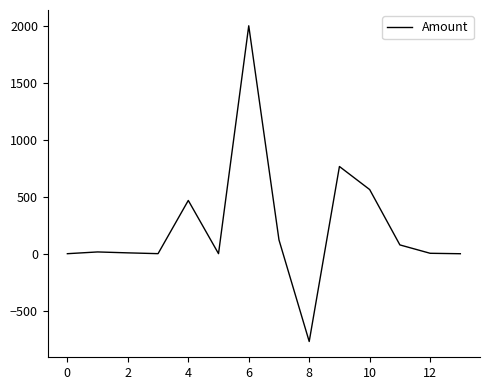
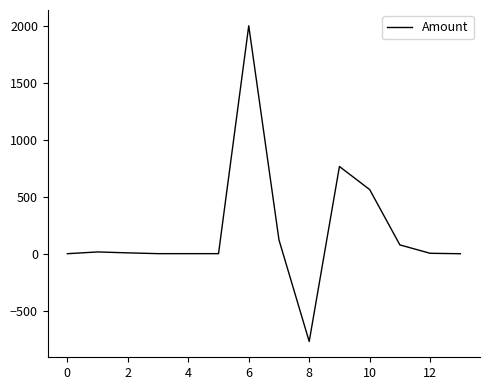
4: 470 -> 0
